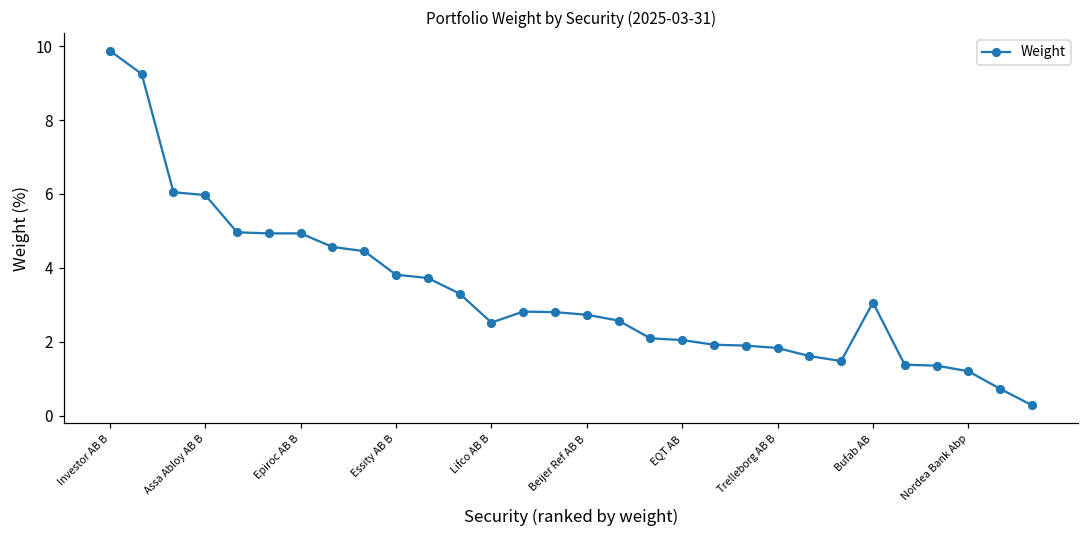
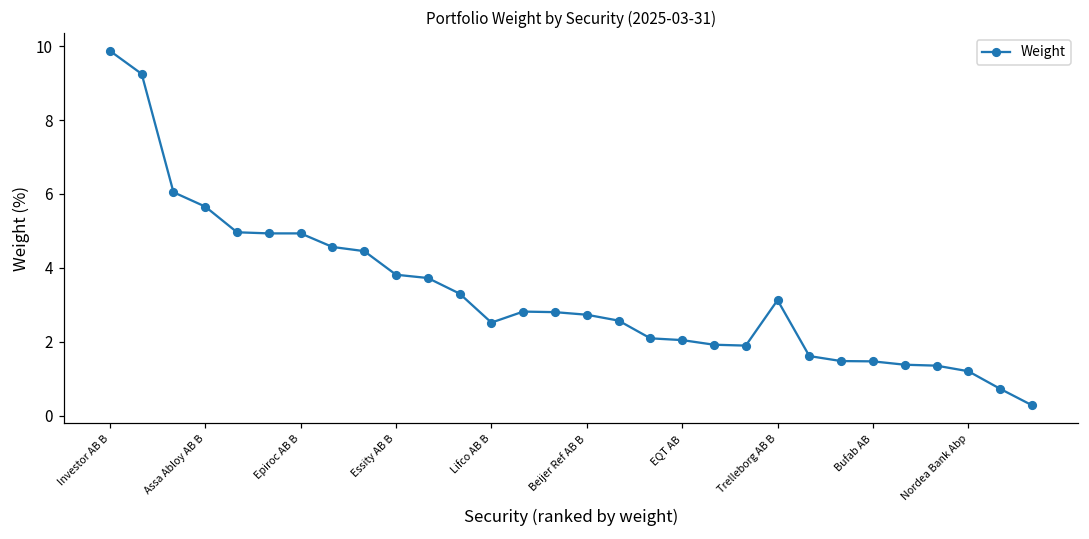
Assa Abloy AB B: 6.0 -> 5.7
Trelleborg AB B: 1.8 -> 3.1
Bufab AB: 3.1 -> 1.5
